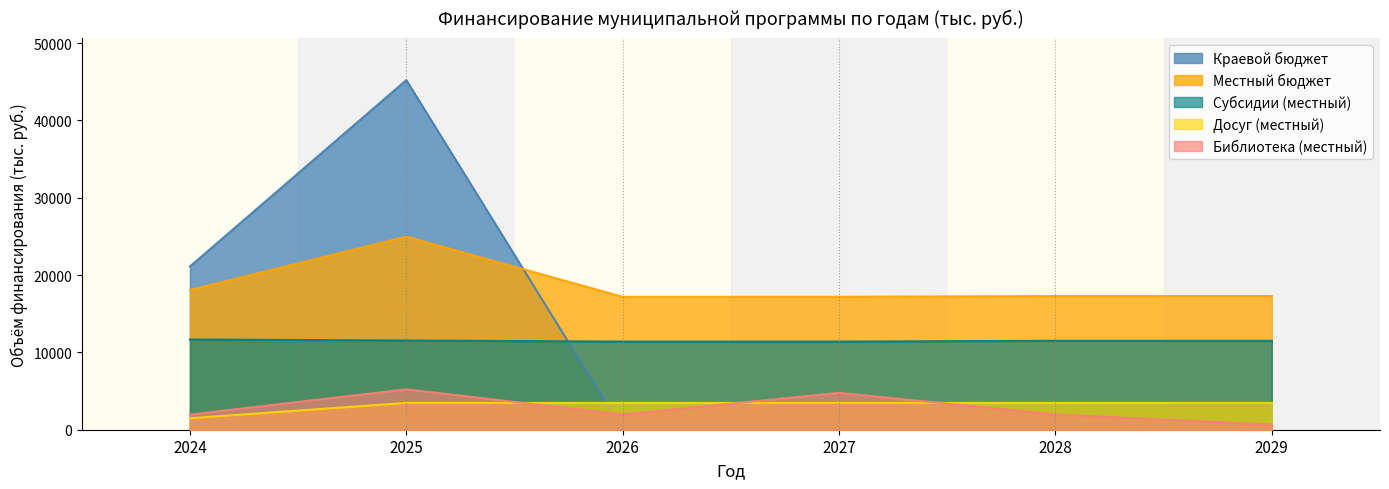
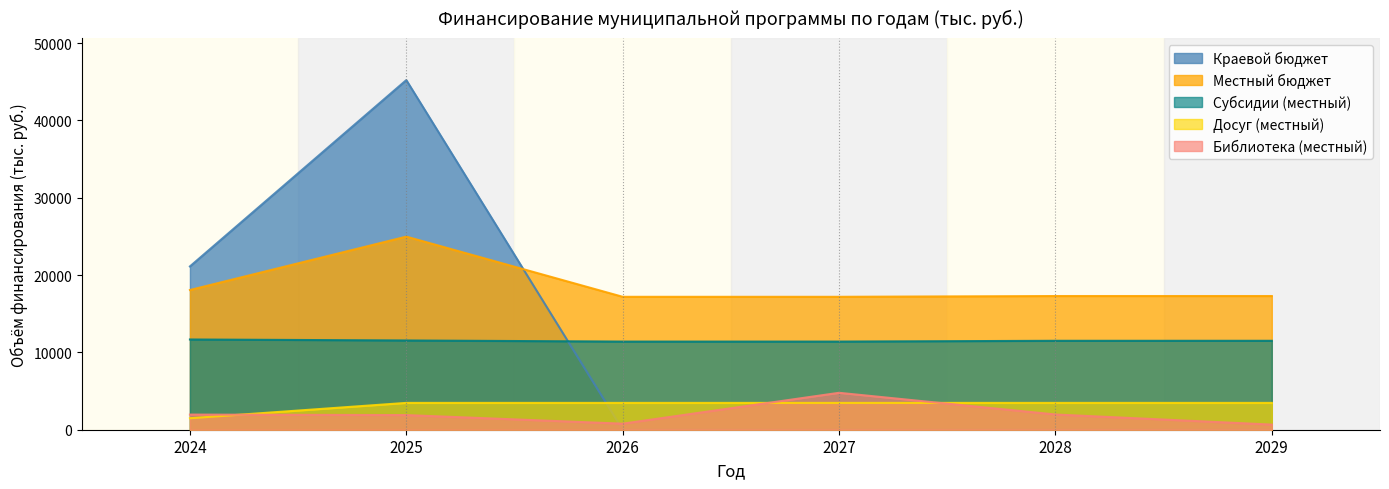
Библиотека (местный), 2025: 5000 -> 2000
Библиотека (местный), 2026: 2000 -> 1000
